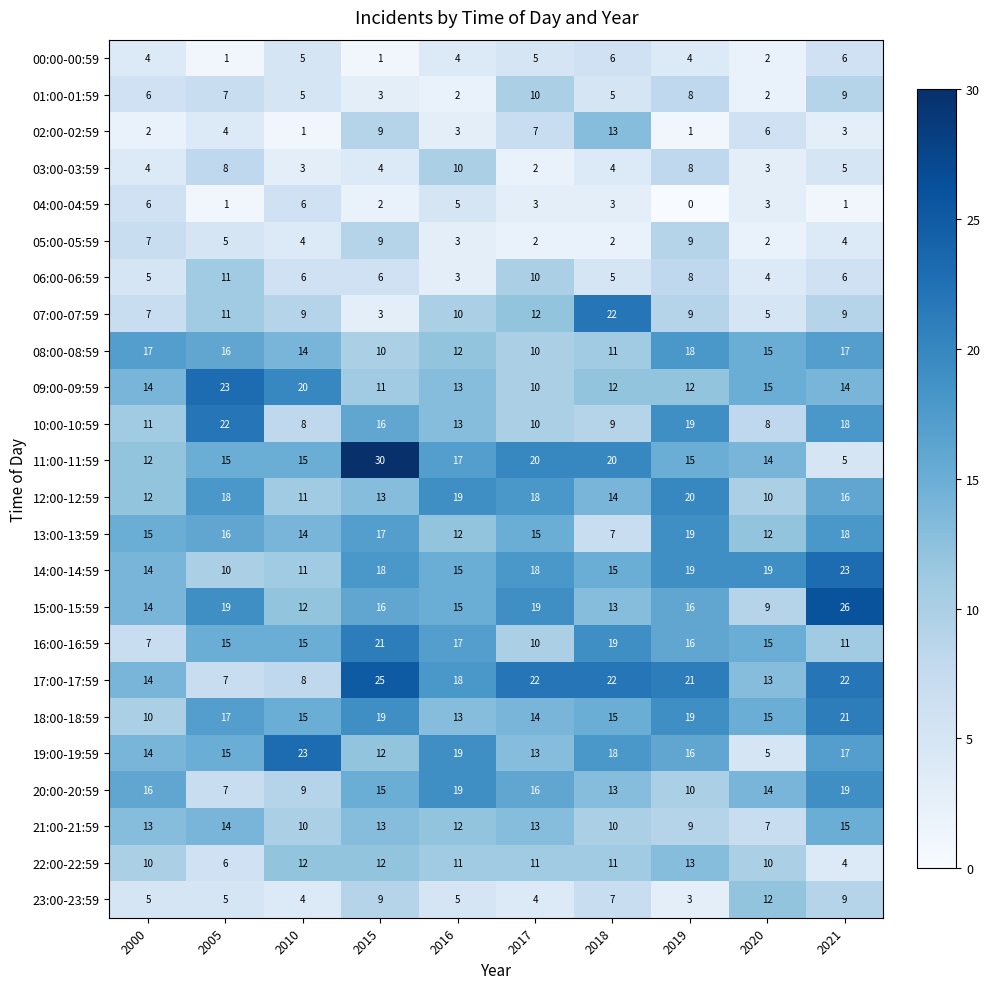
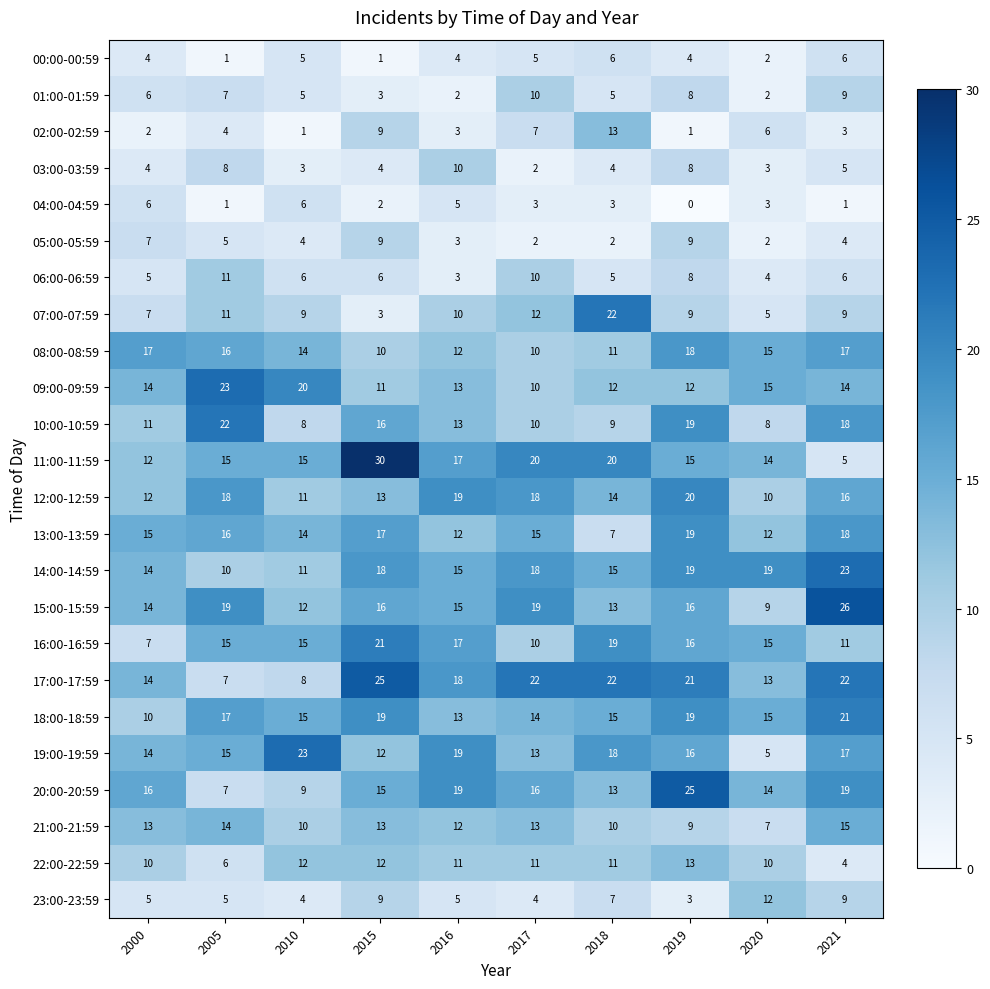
20:00-20:59, 2019: 10 -> 25
